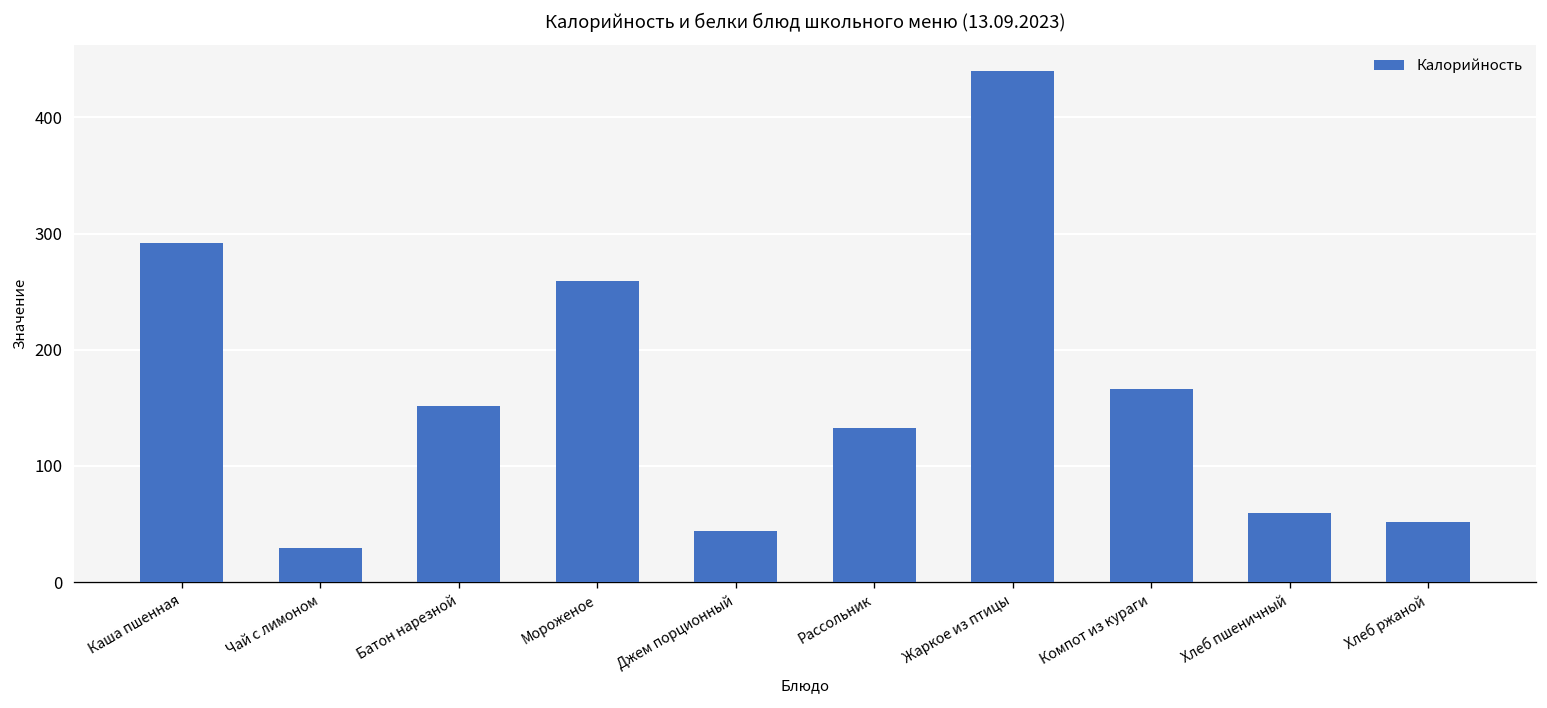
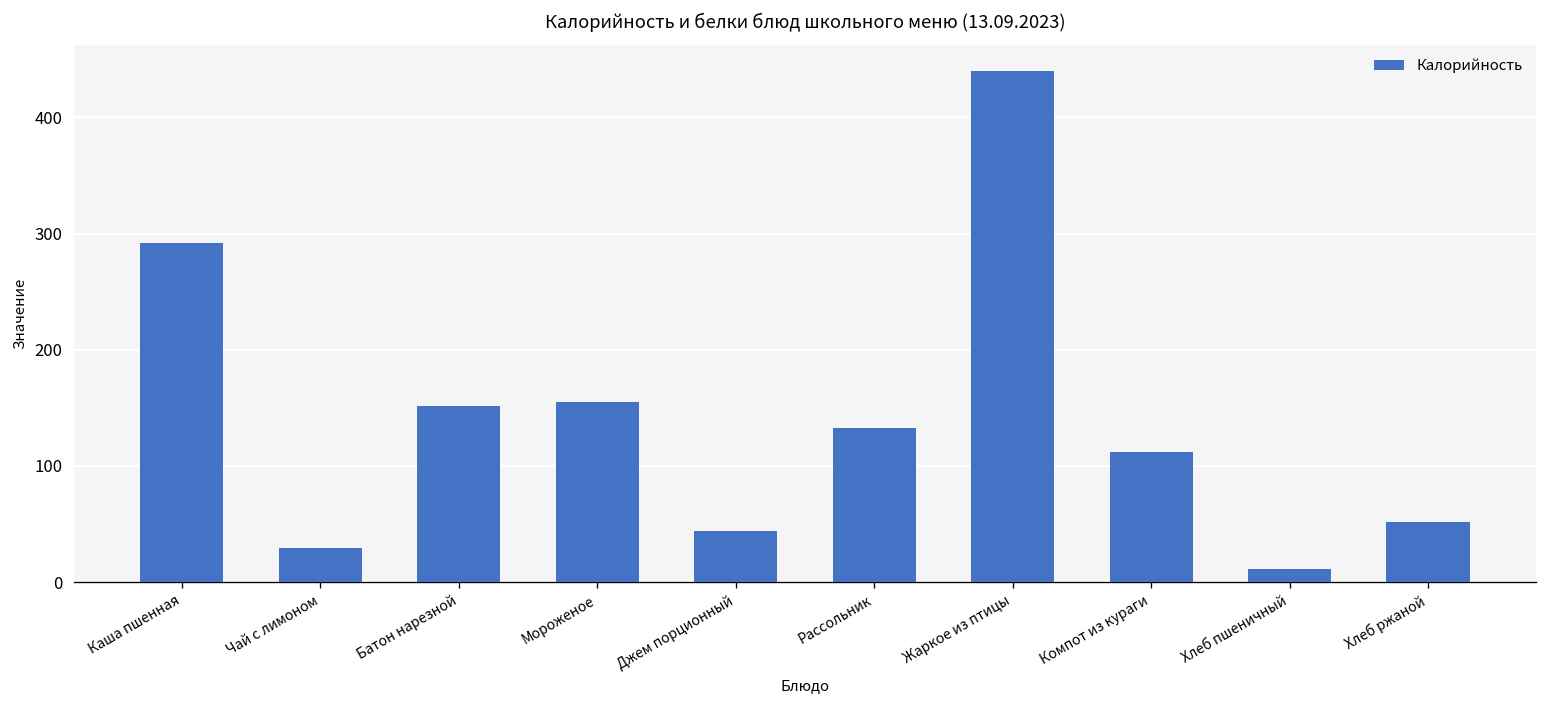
Мороженое: 260 -> 160
Компот из кураги: 170 -> 110
Хлеб пшеничный: 60 -> 10
